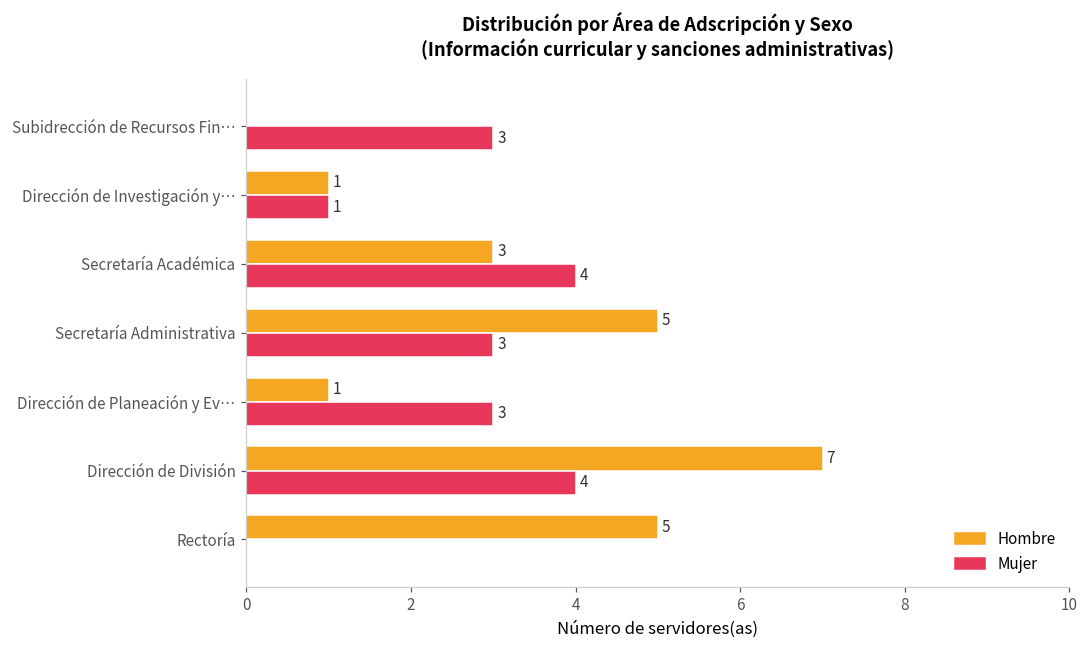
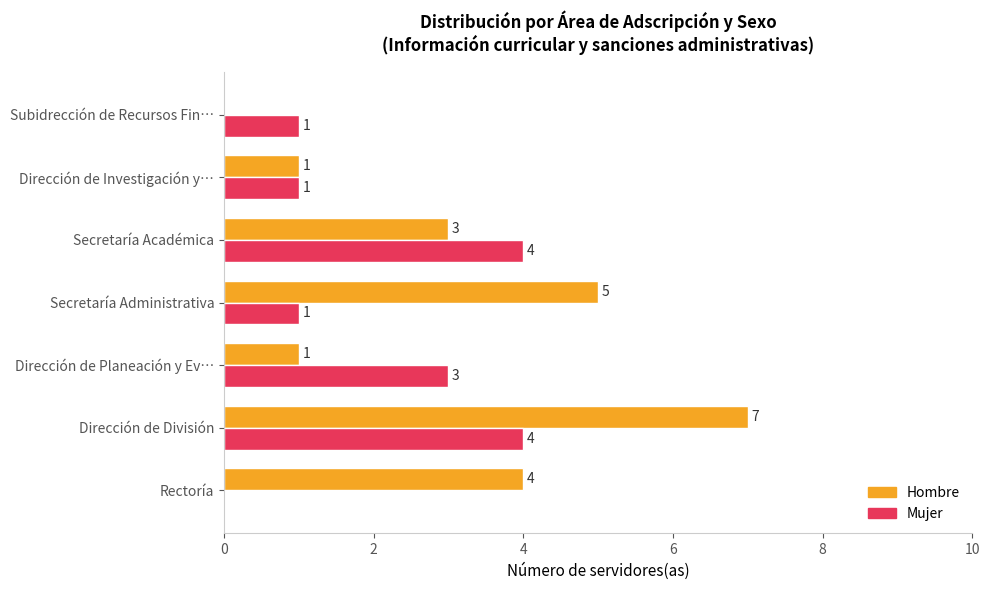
Mujer, Subidrección de Recursos Fin…: 3 -> 1
Mujer, Secretaría Administrativa: 3 -> 1
Hombre, Rectoría: 5 -> 4
